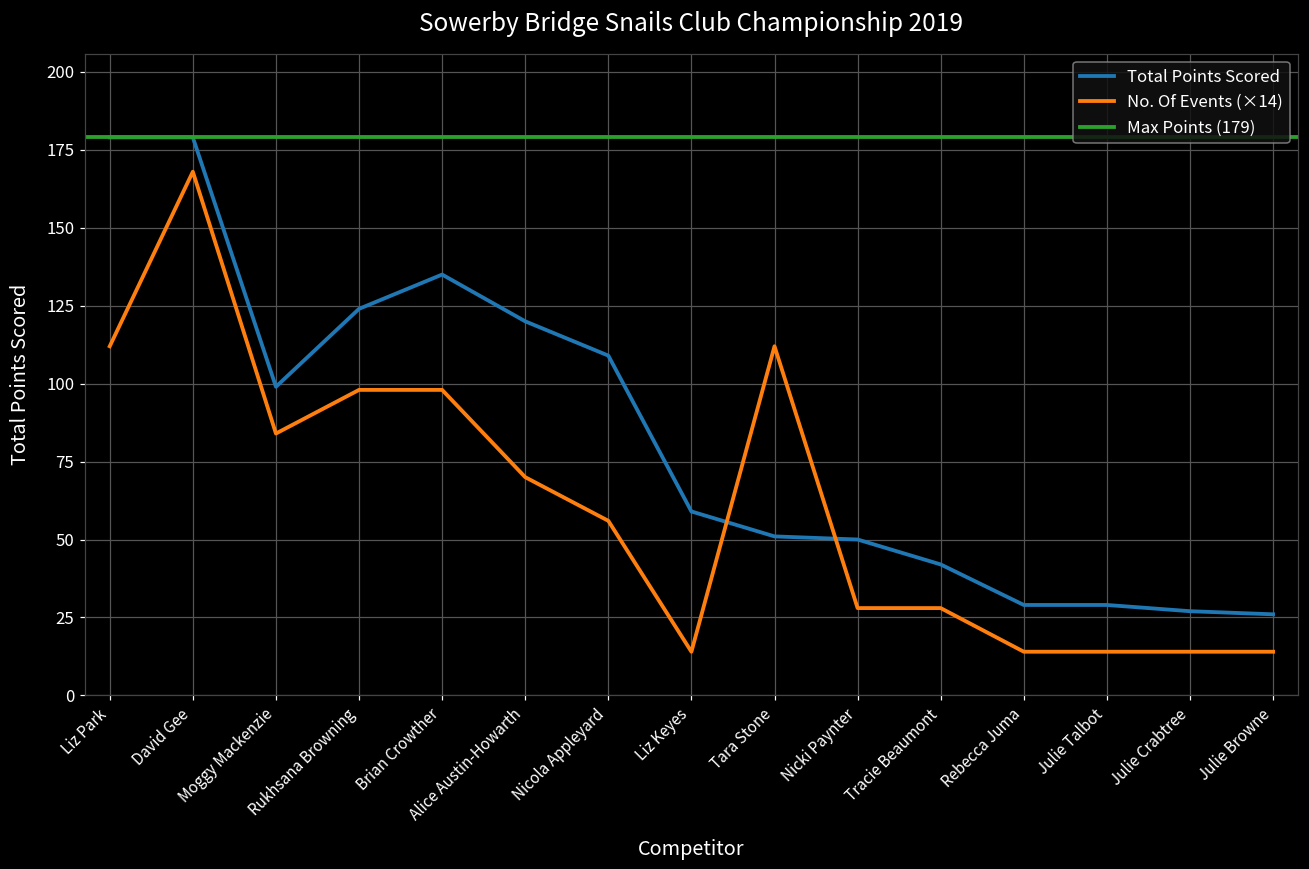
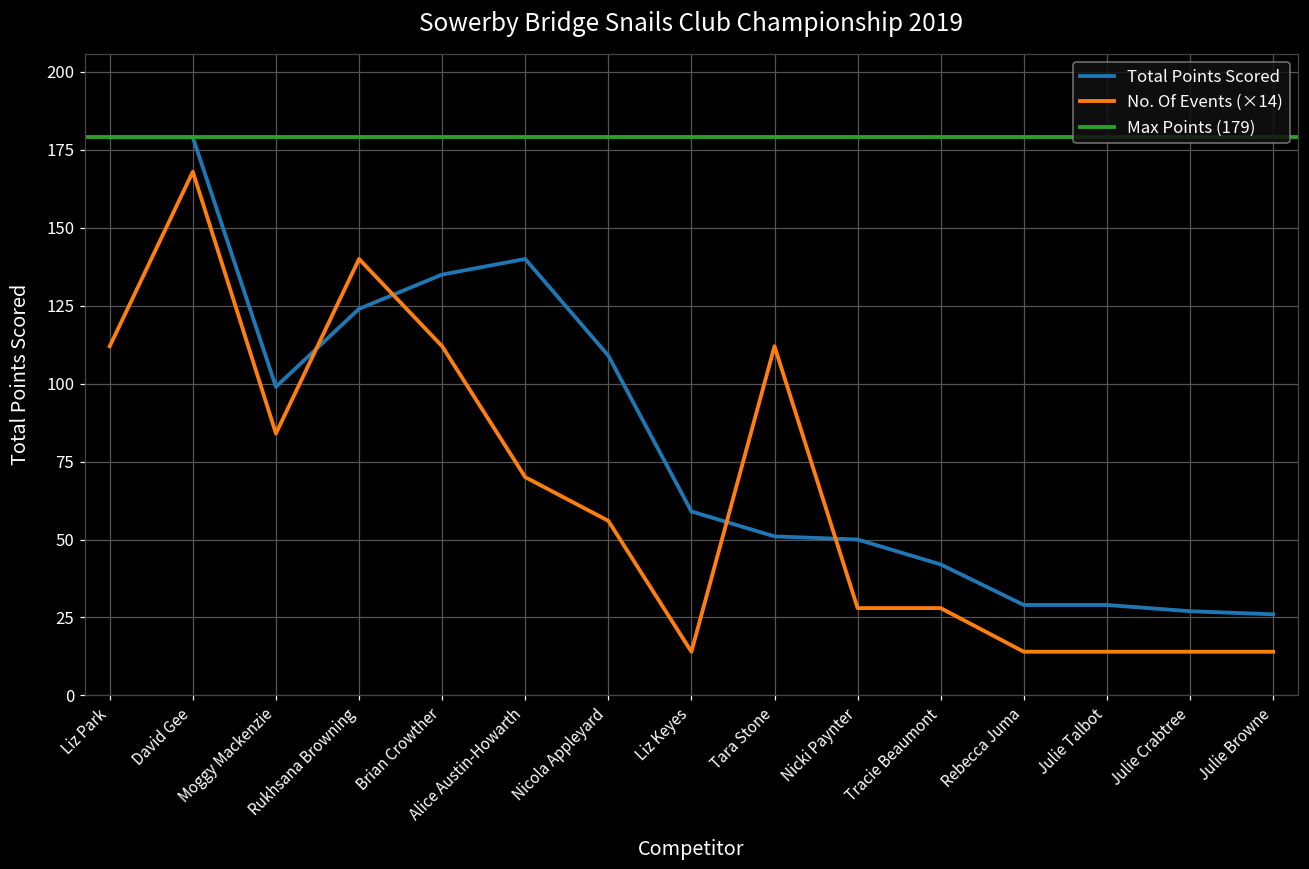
No. Of Events (×14), Rukhsana Browning: 98 -> 140
No. Of Events (×14), Brian Crowther: 98 -> 112
Total Points Scored, Alice Austin-Howarth: 120 -> 140
